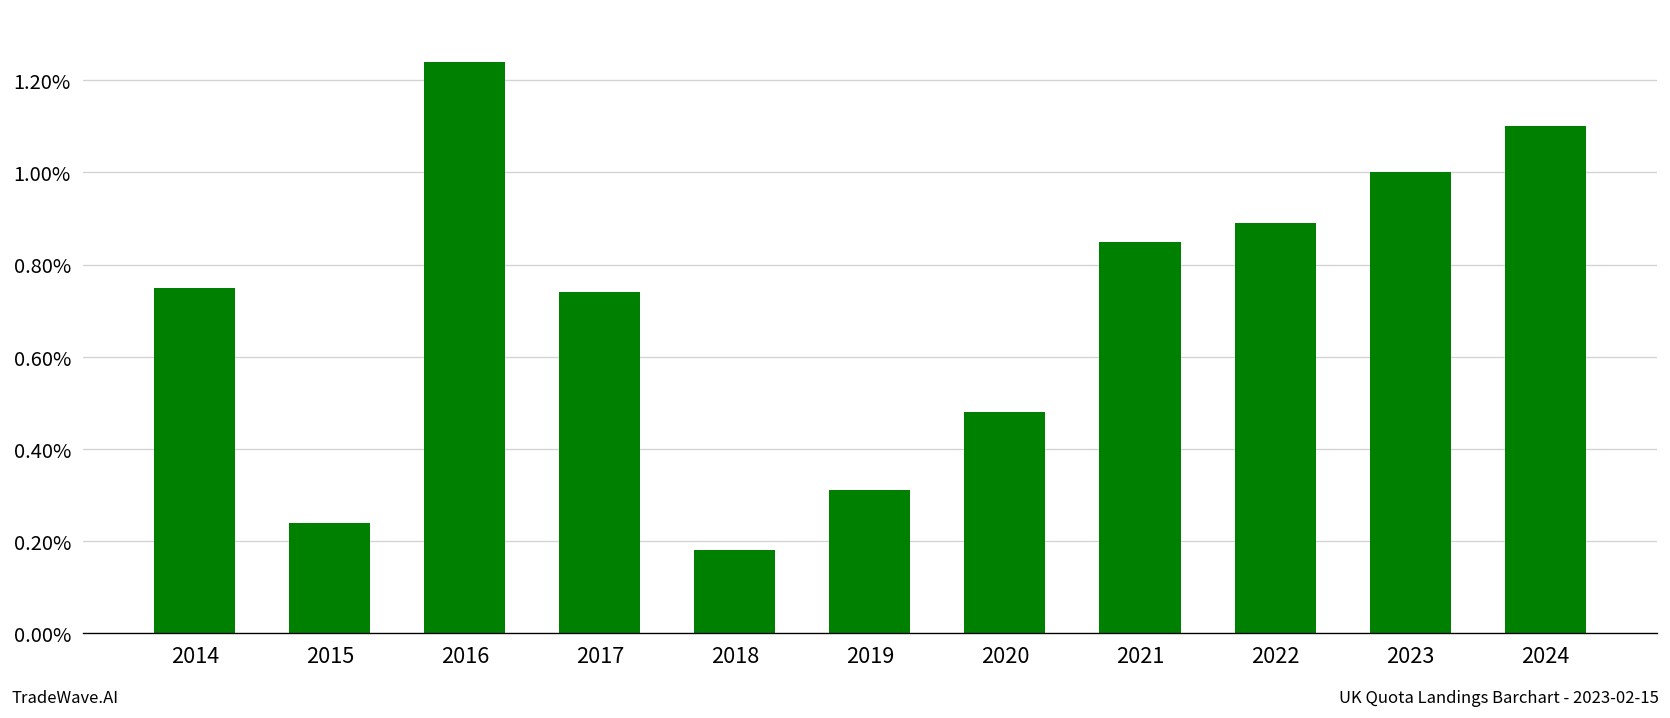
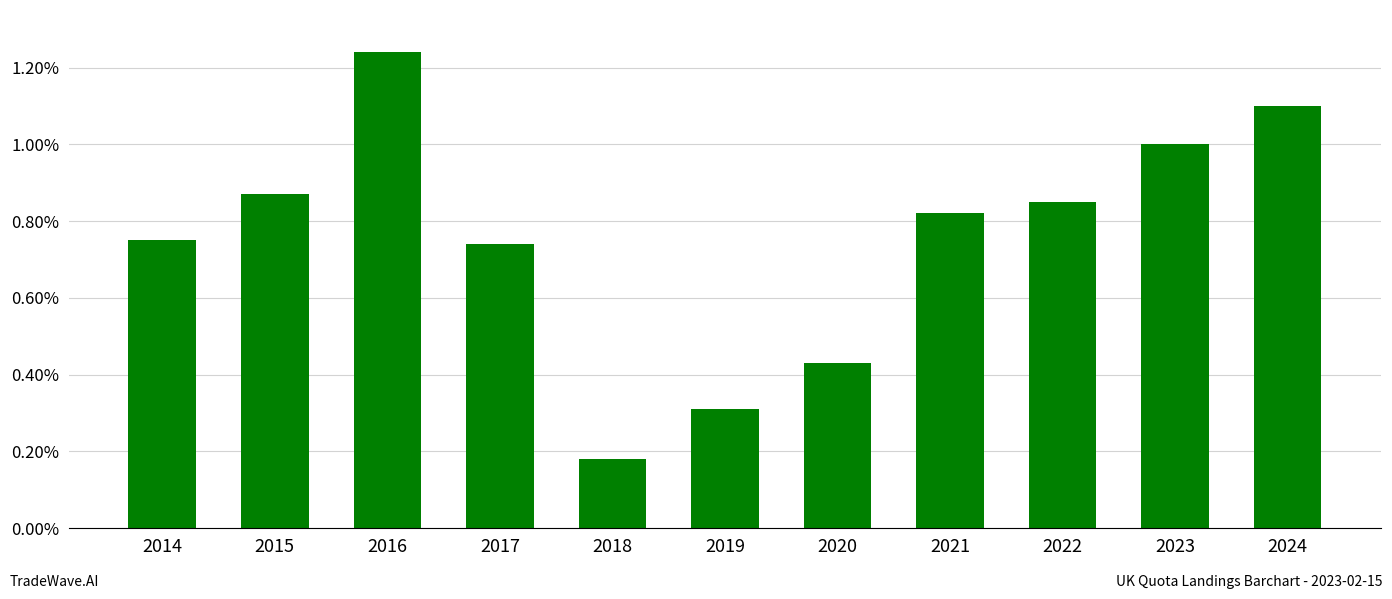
2015: 0.24% -> 0.87%
2020: 0.48% -> 0.43%
2021: 0.85% -> 0.82%
2022: 0.89% -> 0.85%
